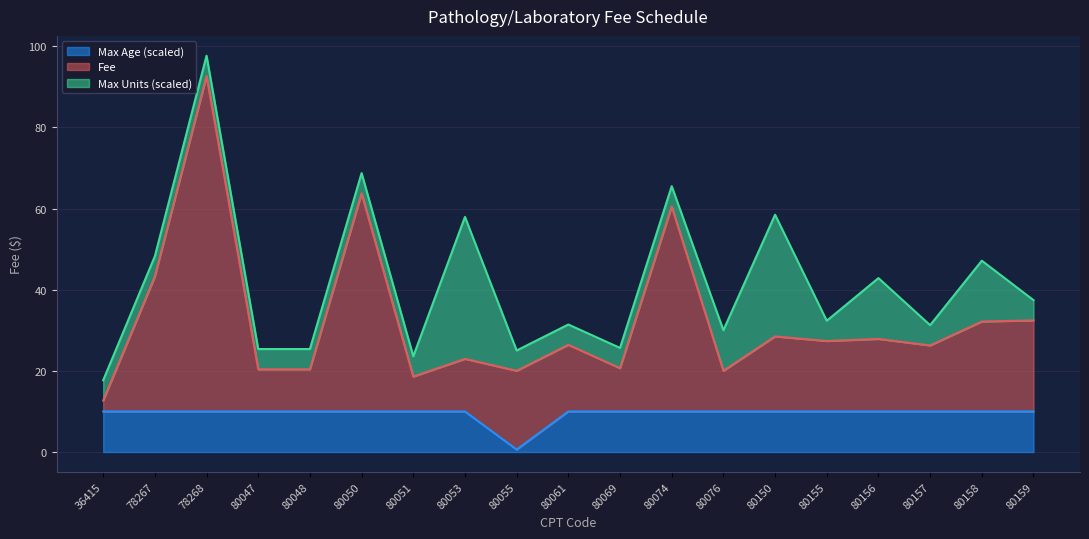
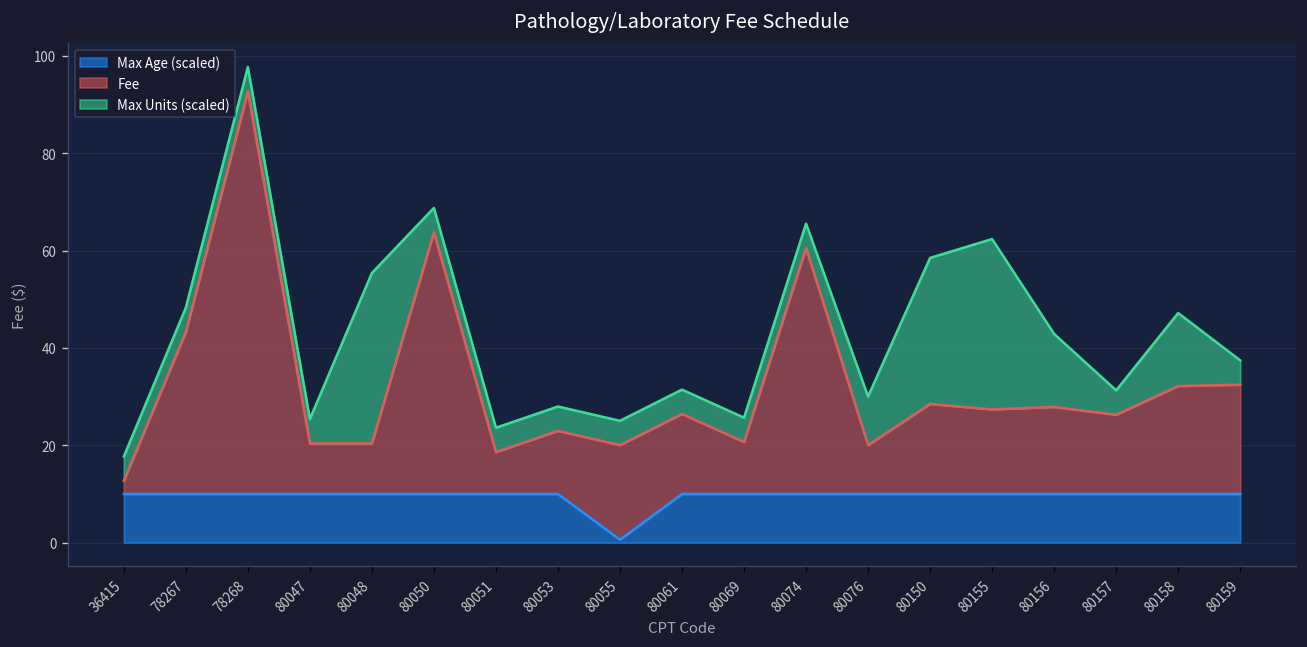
Max Units (scaled), 80048: 5 -> 35
Max Units (scaled), 80053: 35 -> 5
Max Units (scaled), 80155: 5 -> 35
